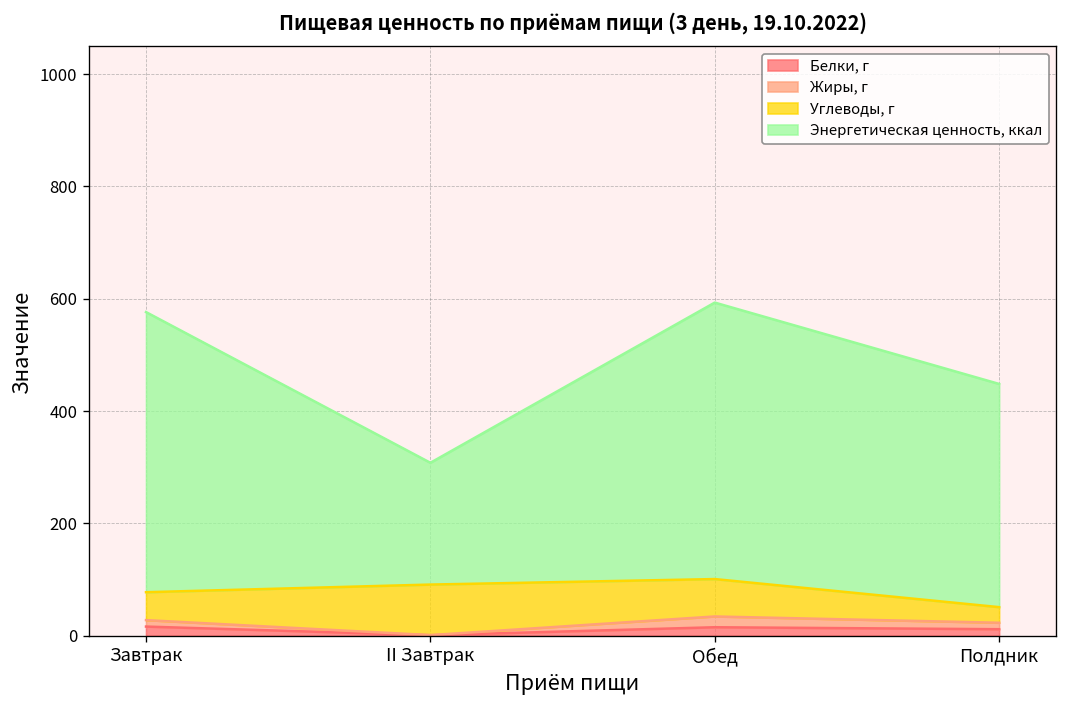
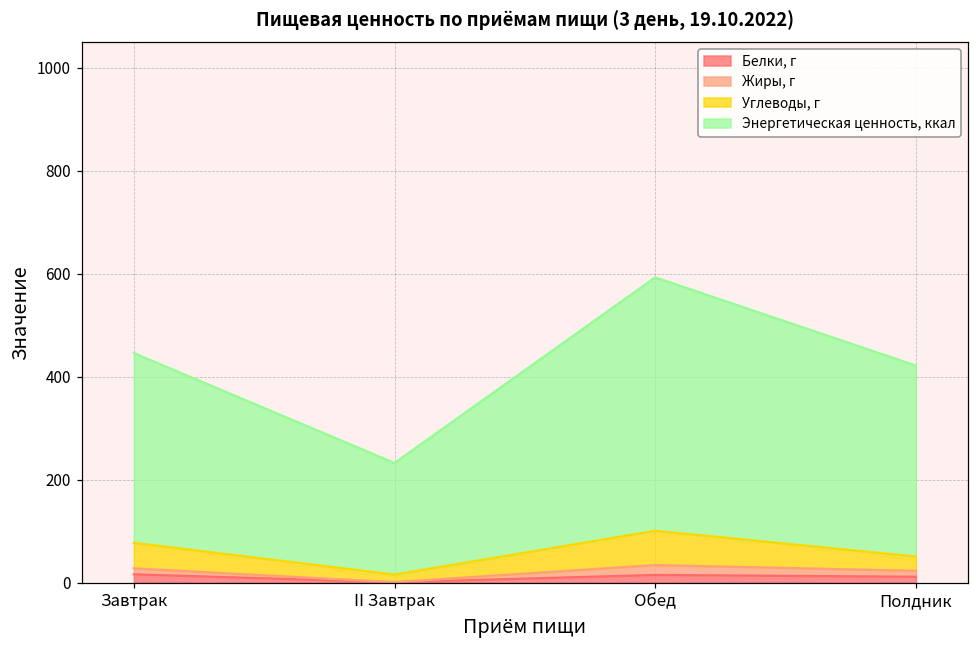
Энергетическая ценность, ккал, Завтрак: 500 -> 370
Углеводы, г, II Завтрак: 90 -> 10
Энергетическая ценность, ккал, Полдник: 400 -> 370
